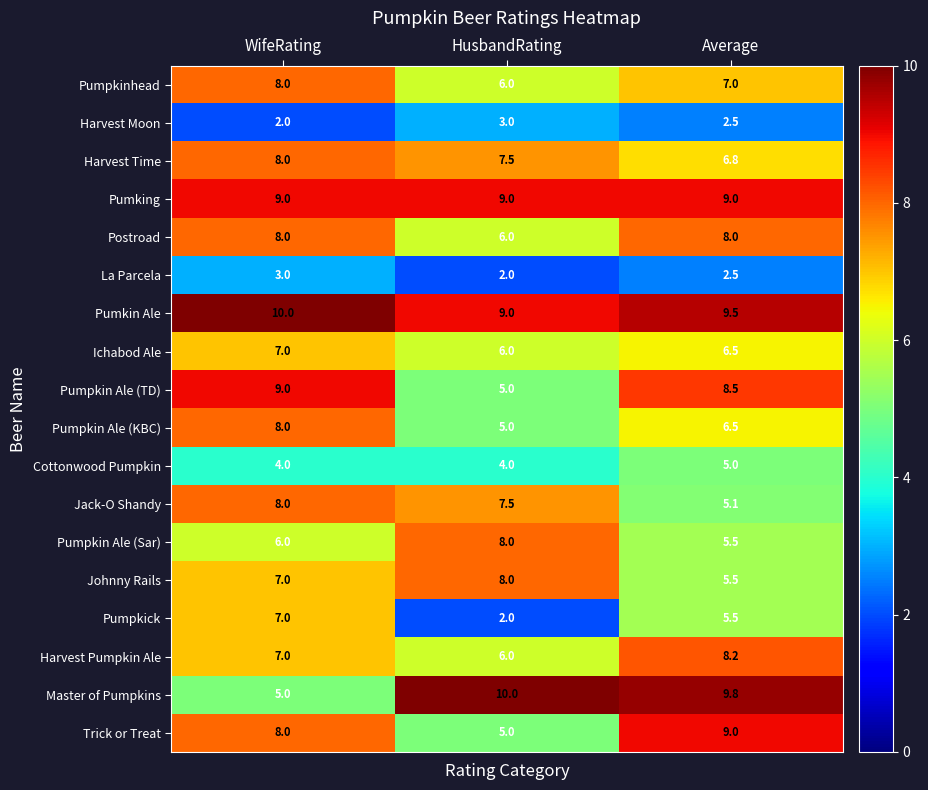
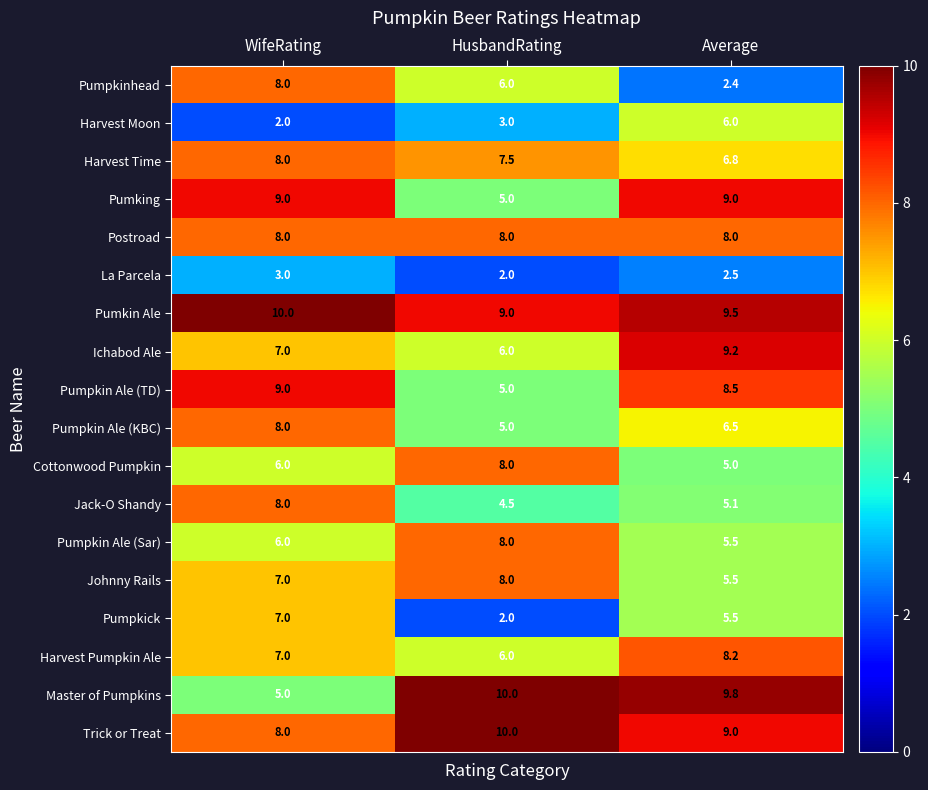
Pumpkinhead, Average: 7.0 -> 2.4
Harvest Moon, Average: 2.5 -> 6.0
Pumking, HusbandRating: 9.0 -> 5.0
Postroad, HusbandRating: 6.0 -> 8.0
Ichabod Ale, Average: 6.5 -> 9.2
Cottonwood Pumpkin, WifeRating: 4.0 -> 6.0
Cottonwood Pumpkin, HusbandRating: 4.0 -> 8.0
Jack-O Shandy, HusbandRating: 7.5 -> 4.5
Trick or Treat, HusbandRating: 5.0 -> 10.0
